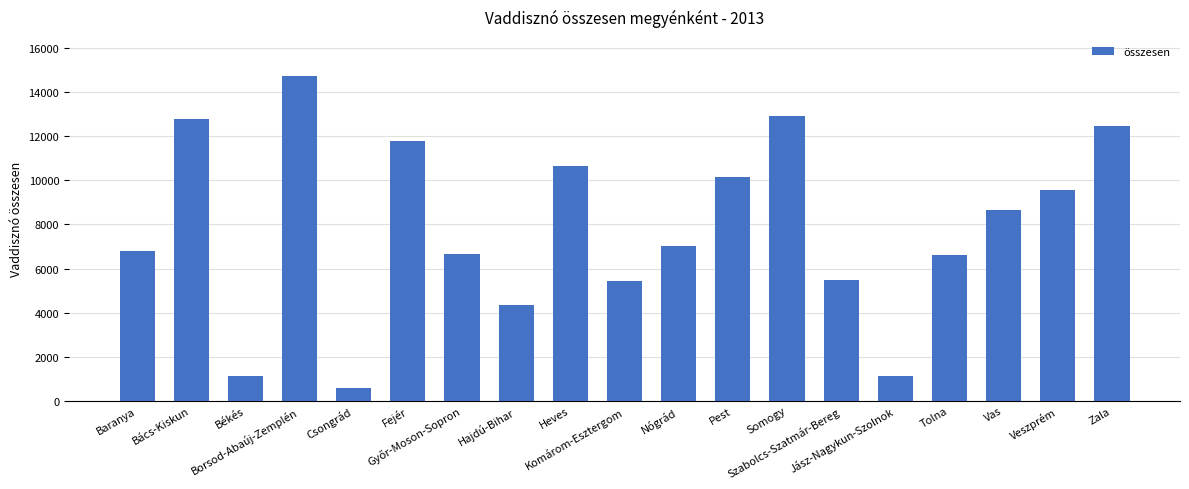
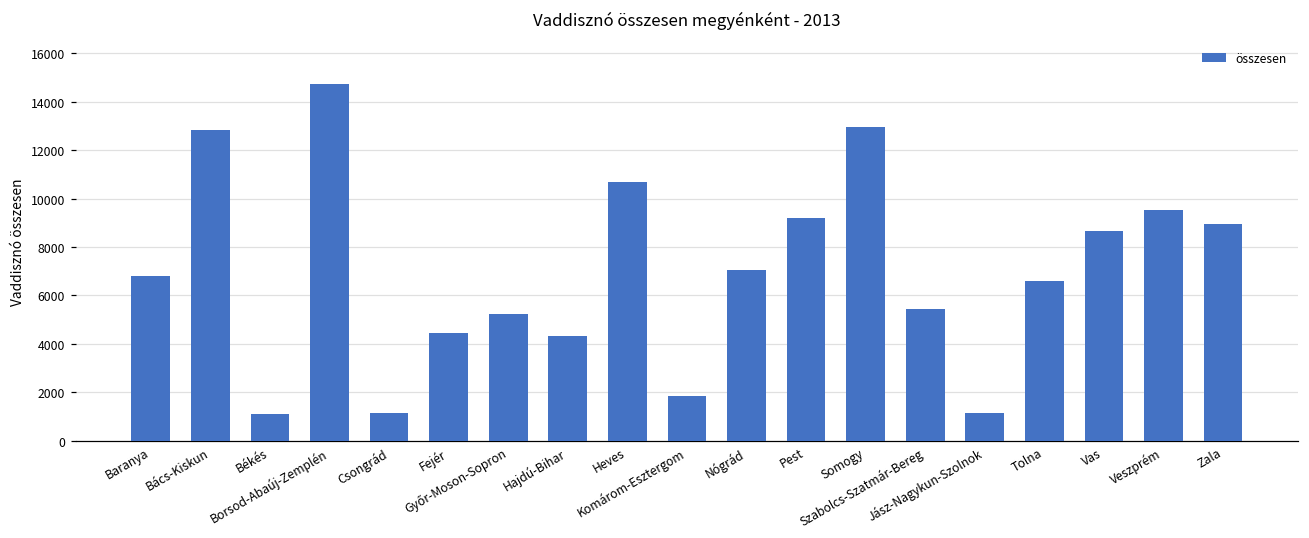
Csongrád: 600 -> 1200
Fejér: 11800 -> 4400
Győr-Moson-Sopron: 6600 -> 5200
Komárom-Esztergom: 5400 -> 1900
Pest: 10100 -> 9200
Zala: 12500 -> 8900
